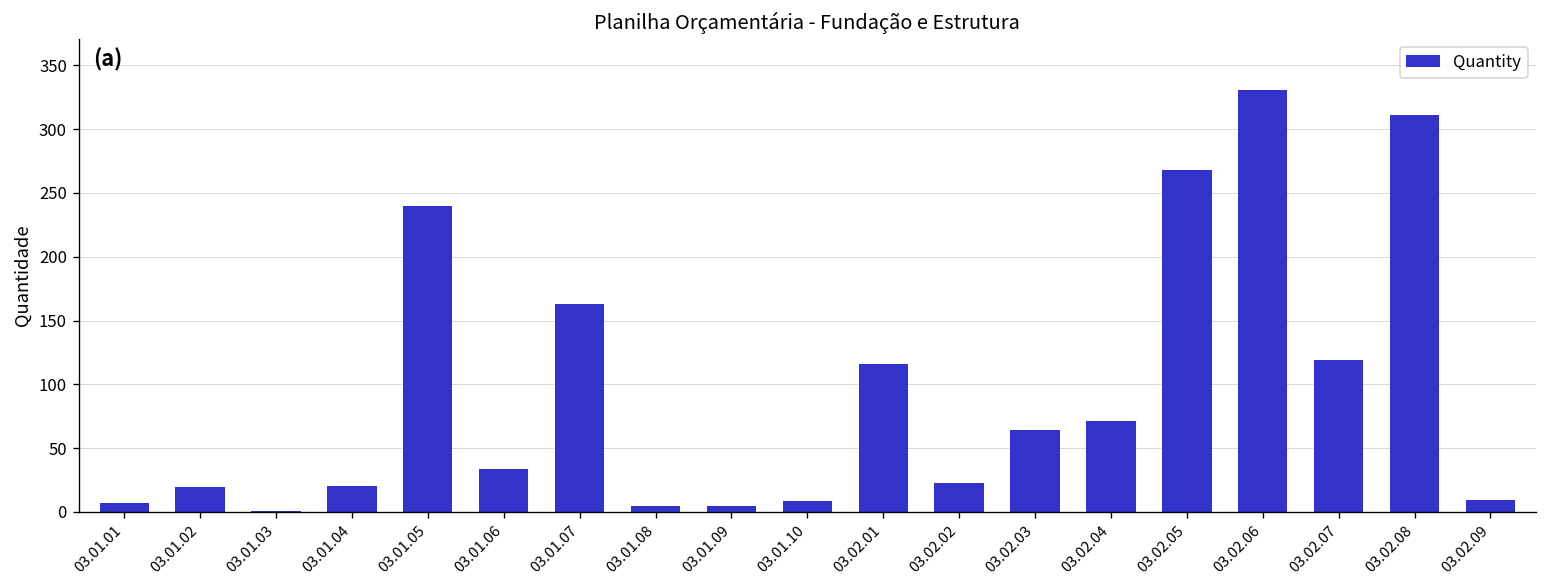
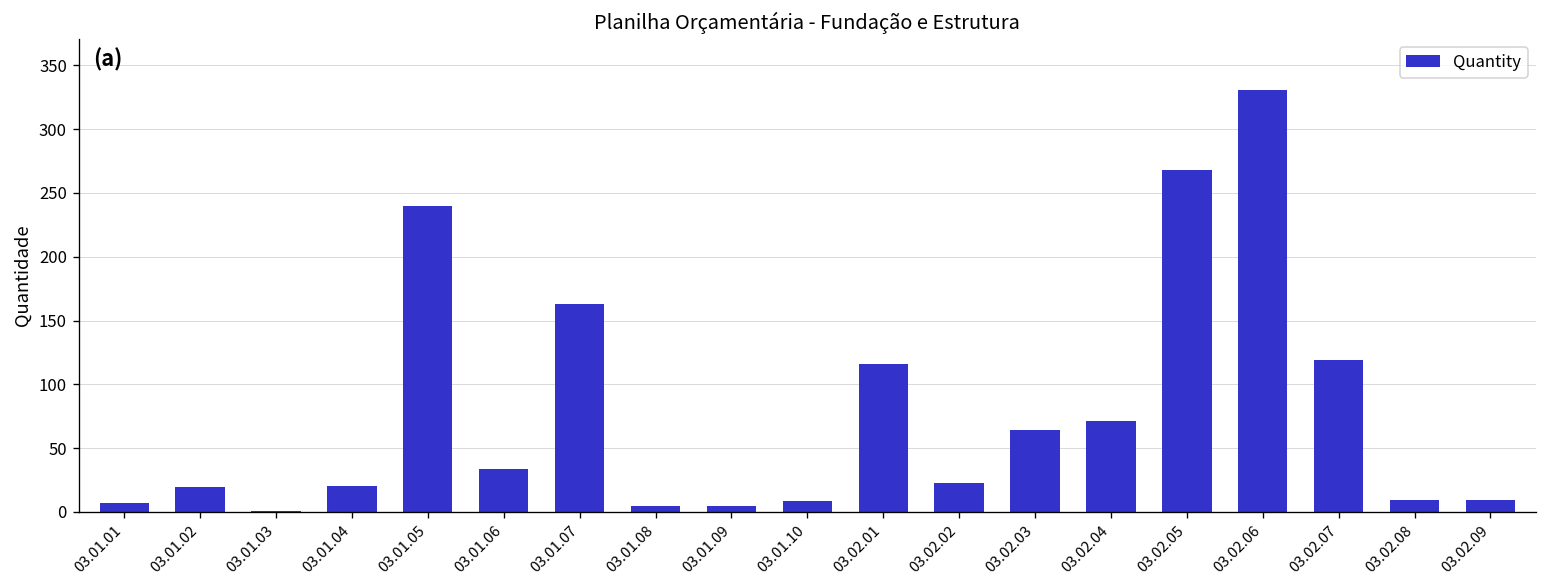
03.02.08: 311 -> 10
